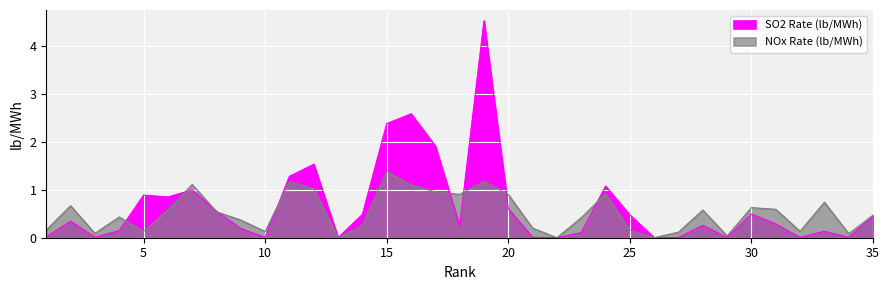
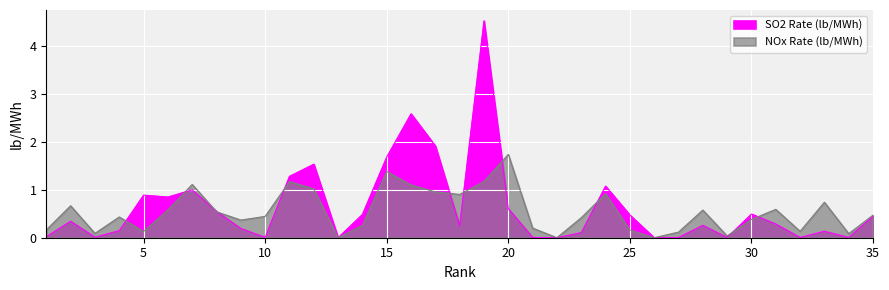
NOx Rate (lb/MWh), 10: 0.1 -> 0.4
SO2 Rate (lb/MWh), 15: 2.4 -> 1.7
NOx Rate (lb/MWh), 20: 0.9 -> 1.7
NOx Rate (lb/MWh), 30: 0.6 -> 0.4
